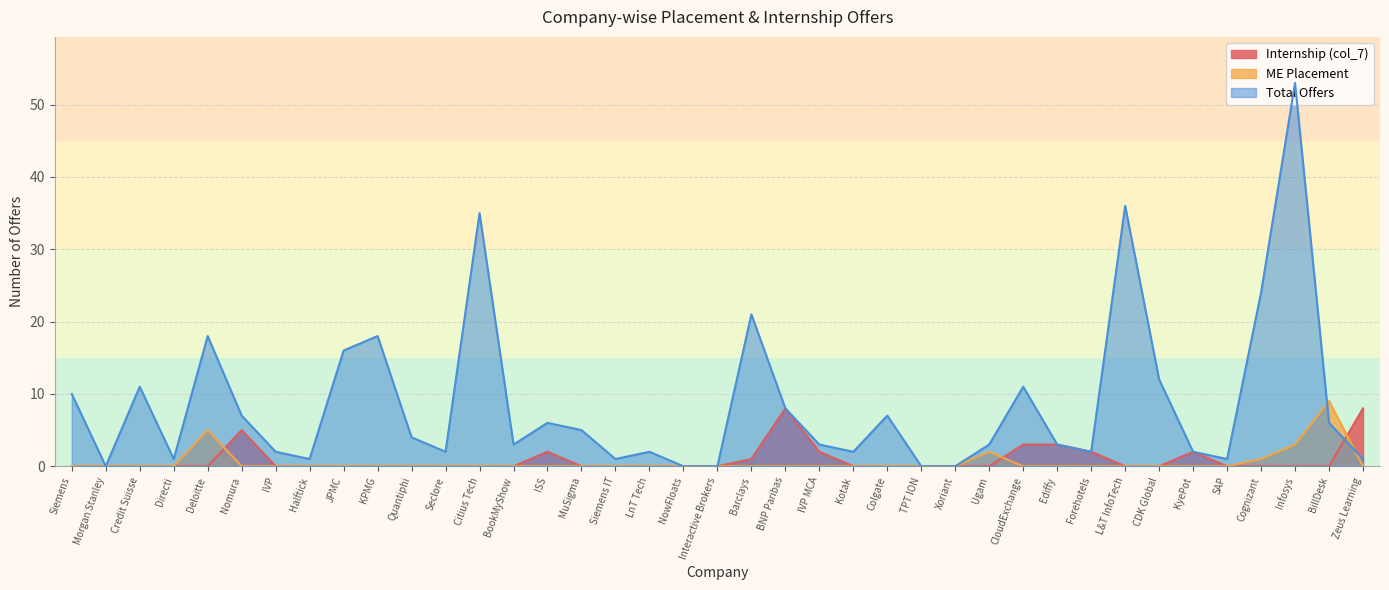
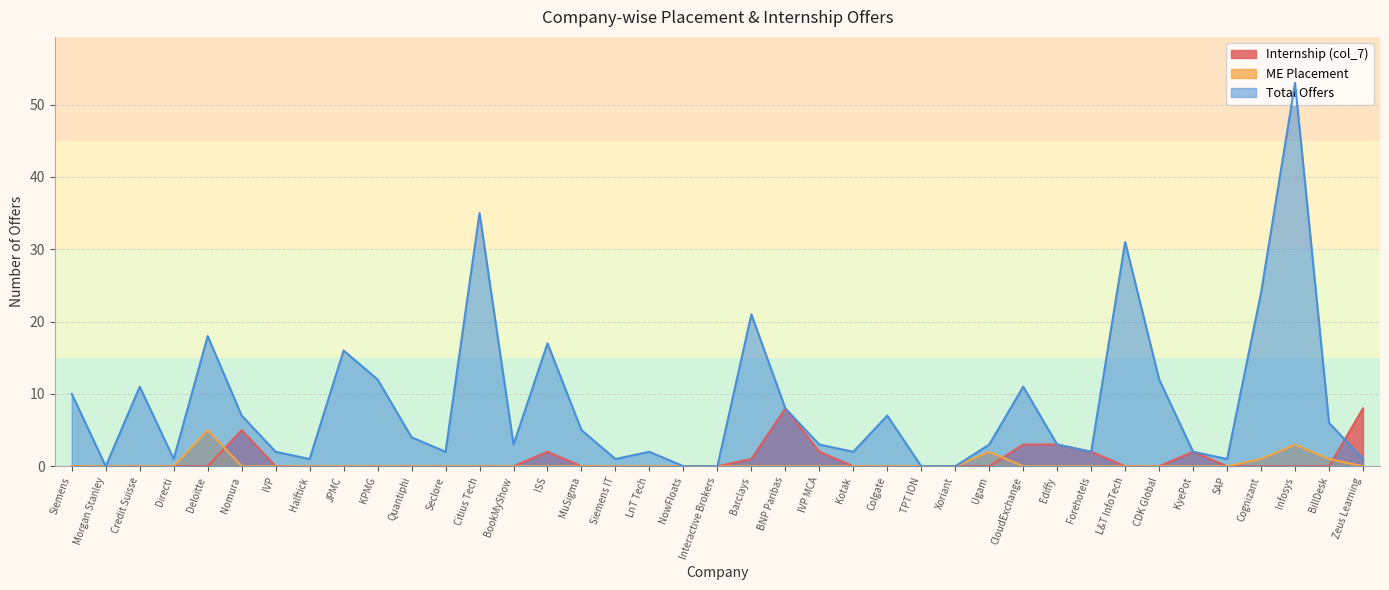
Total Offers, KPMG: 18 -> 12
Total Offers, ISS: 6 -> 17
Total Offers, L&T InfoTech: 36 -> 31
ME Placement, BillDesk: 9 -> 1
